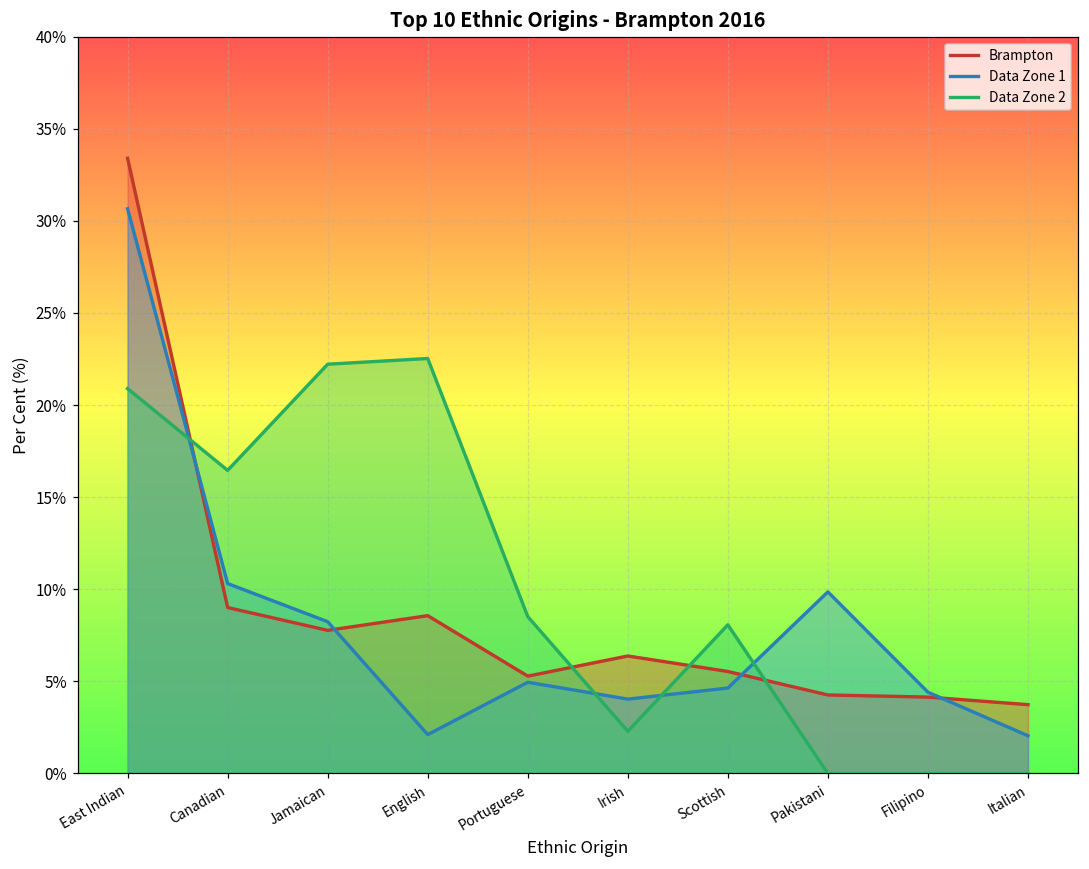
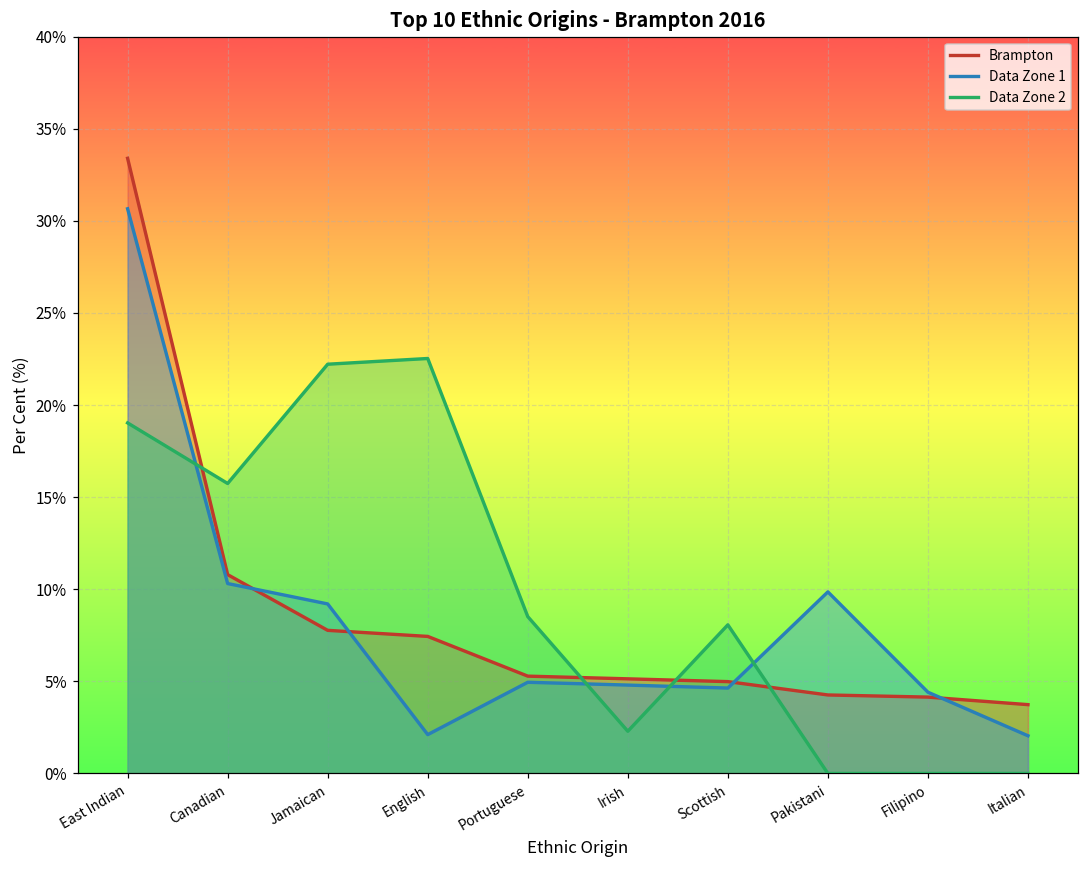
Data Zone 2, East Indian: 20.9% -> 19.0%
Brampton, Canadian: 9.0% -> 10.8%
Data Zone 2, Canadian: 16.5% -> 15.7%
Data Zone 1, Jamaican: 8.2% -> 9.2%
Brampton, English: 8.6% -> 7.4%
Brampton, Irish: 6.4% -> 5.1%
Data Zone 1, Irish: 4.0% -> 4.8%
Brampton, Scottish: 5.5% -> 5.0%
